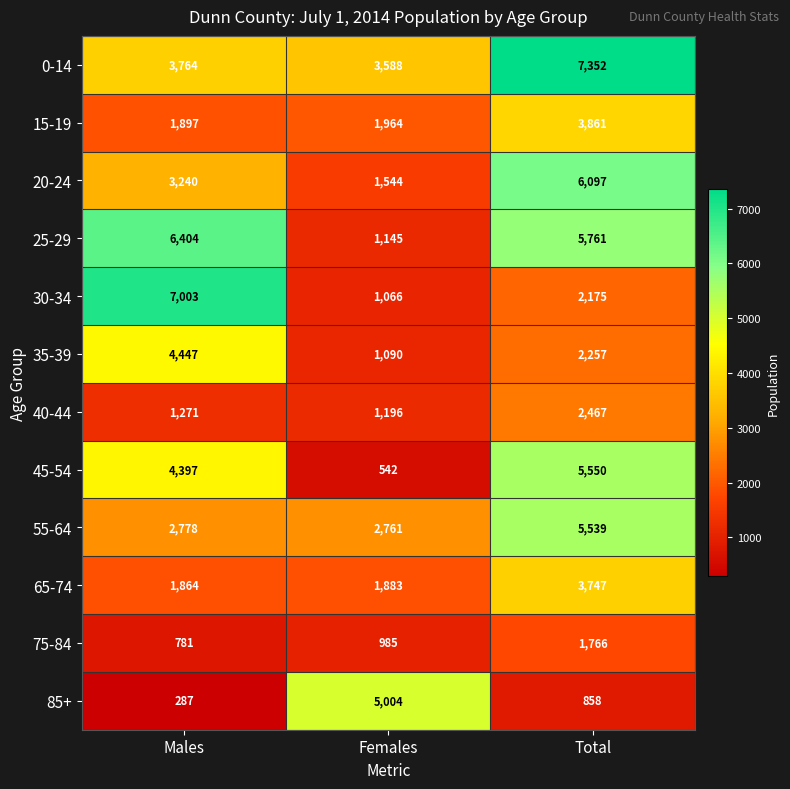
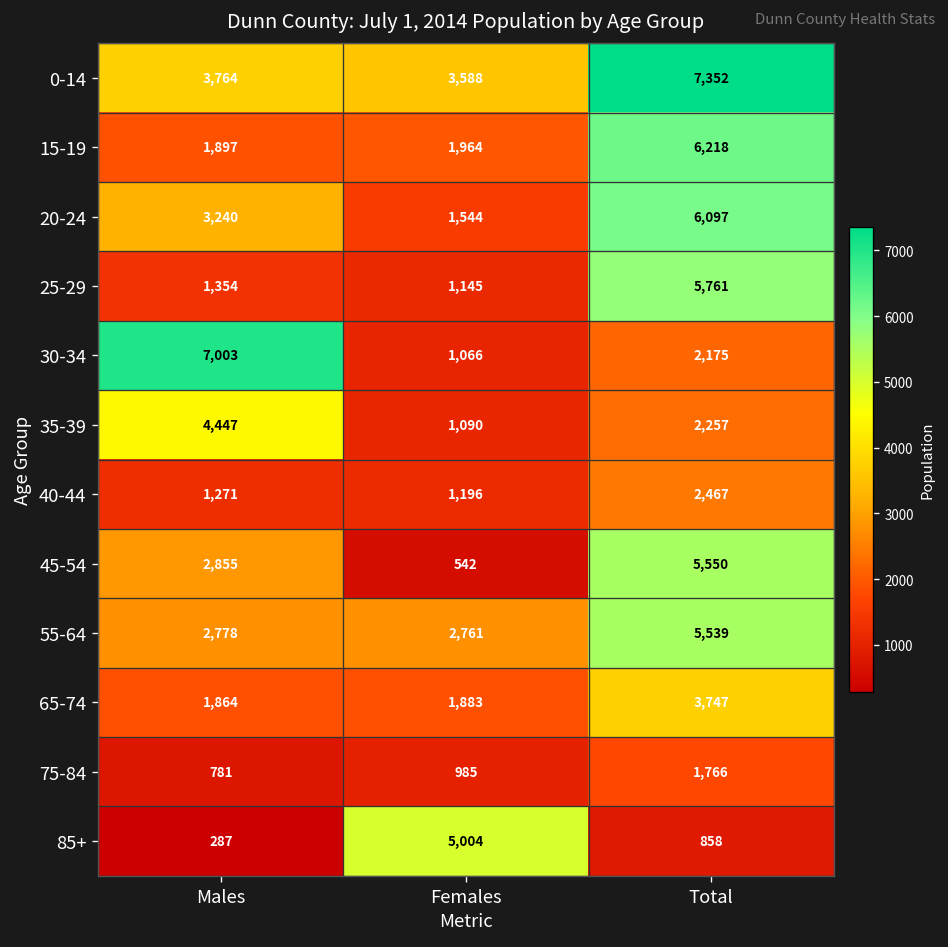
15-19, Total: 3,861 -> 6,218
25-29, Males: 6,404 -> 1,354
45-54, Males: 4,397 -> 2,855
